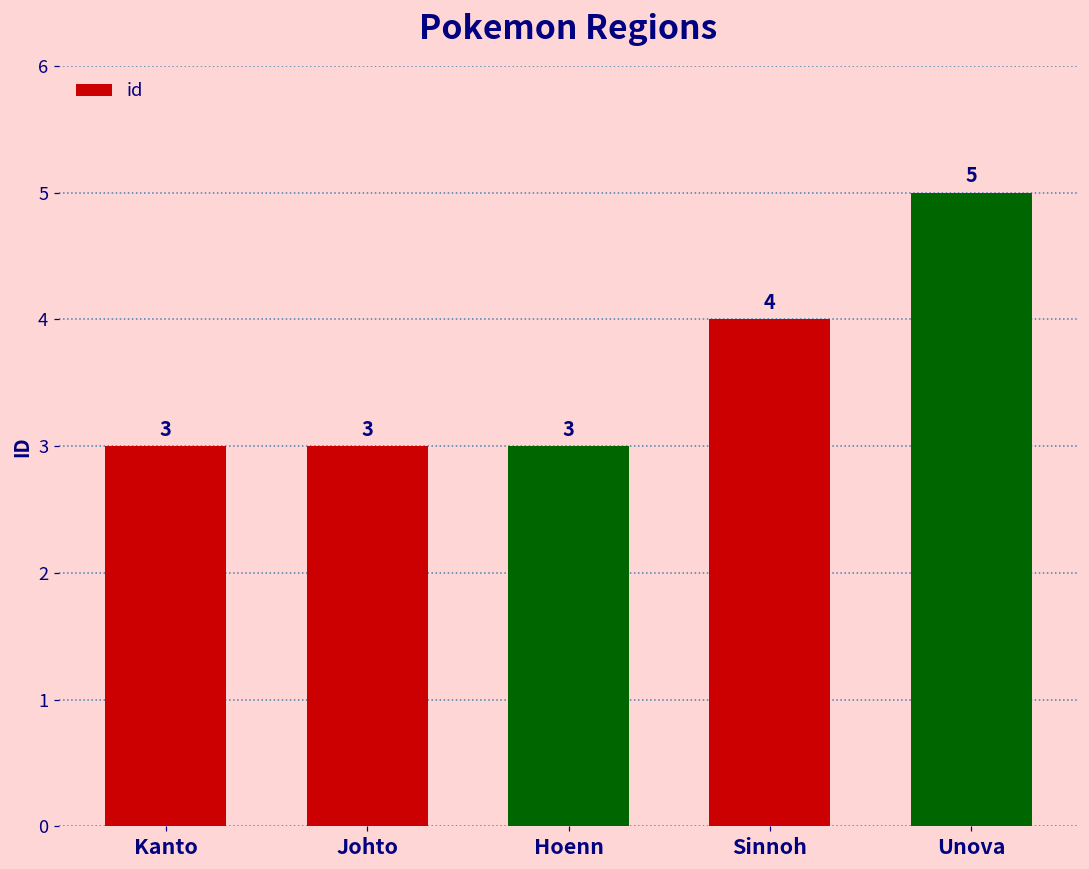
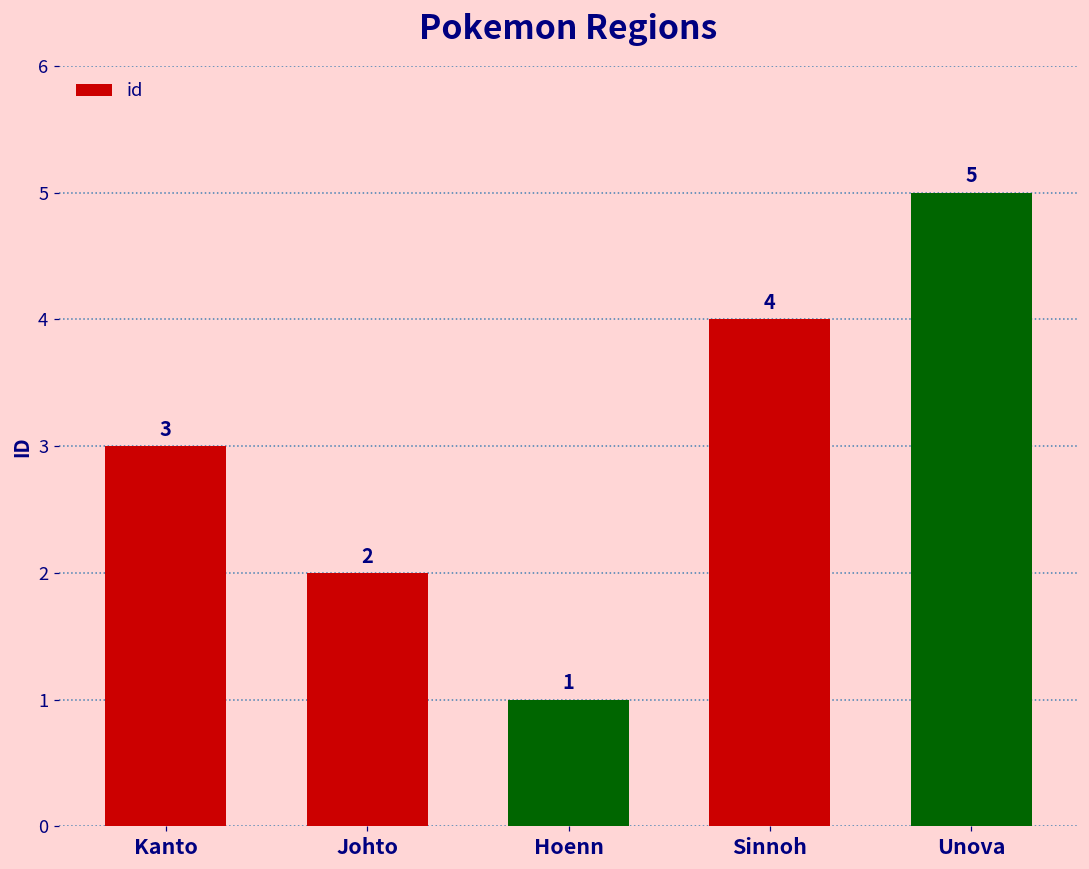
Johto: 3 -> 2
Hoenn: 3 -> 1
